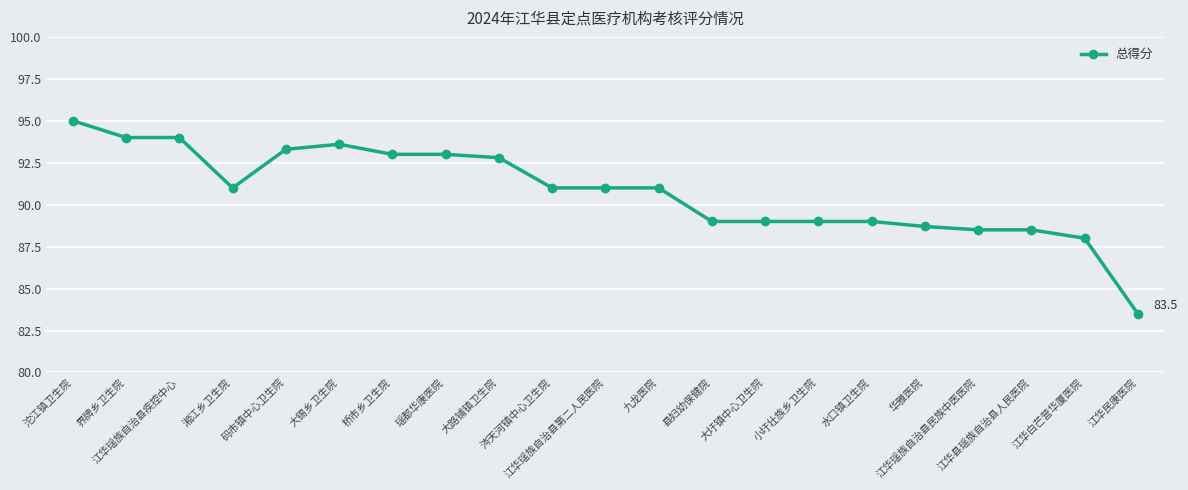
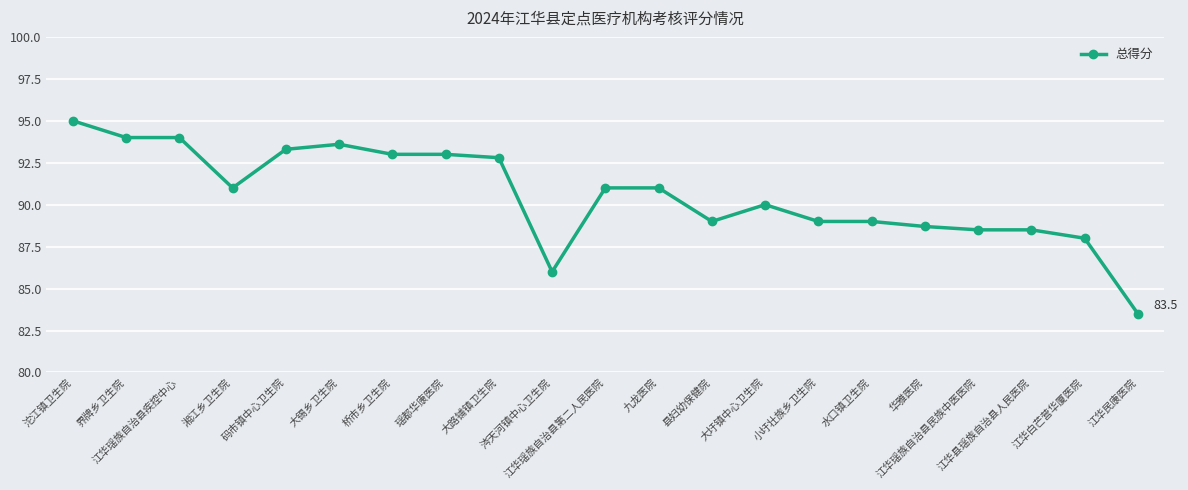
涔天河镇中心卫生院: 91 -> 86
大圩镇中心卫生院: 89 -> 90
